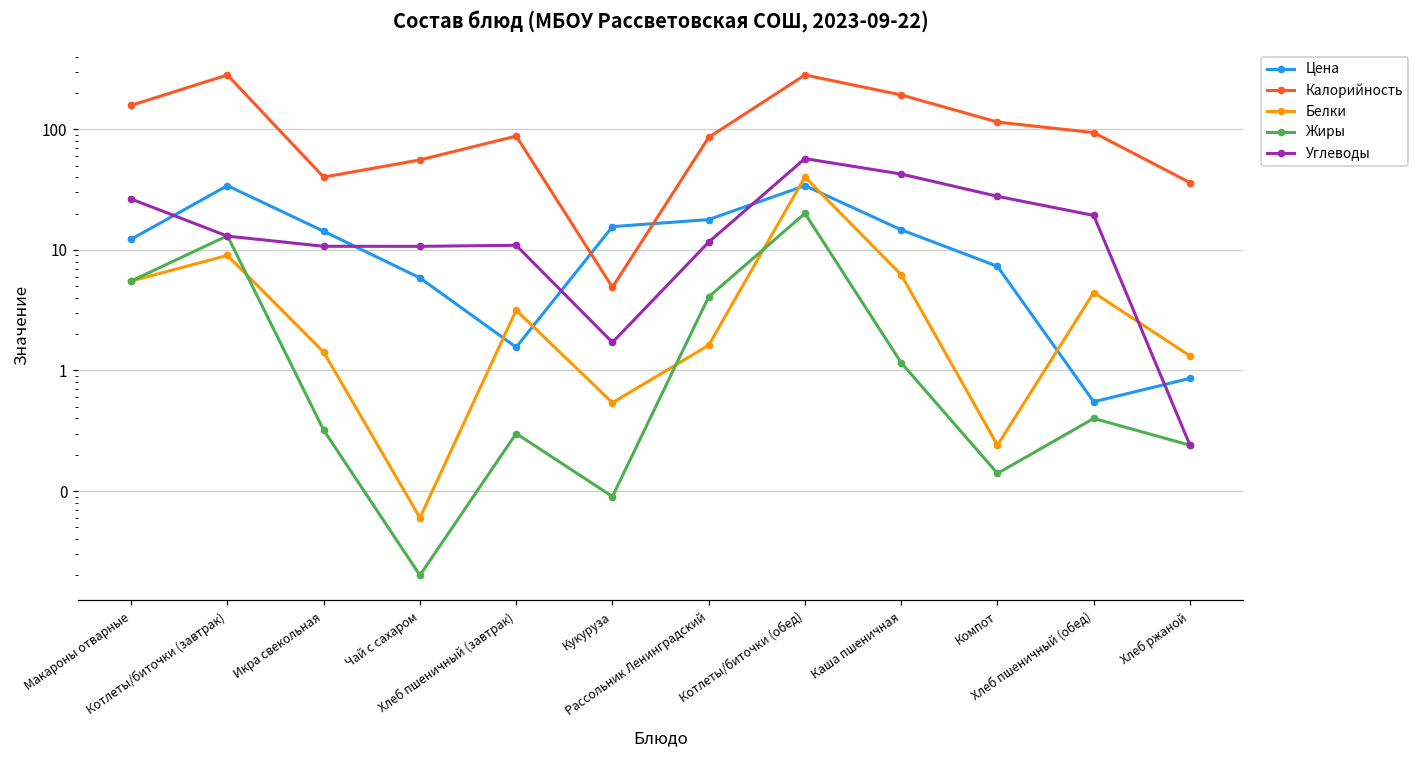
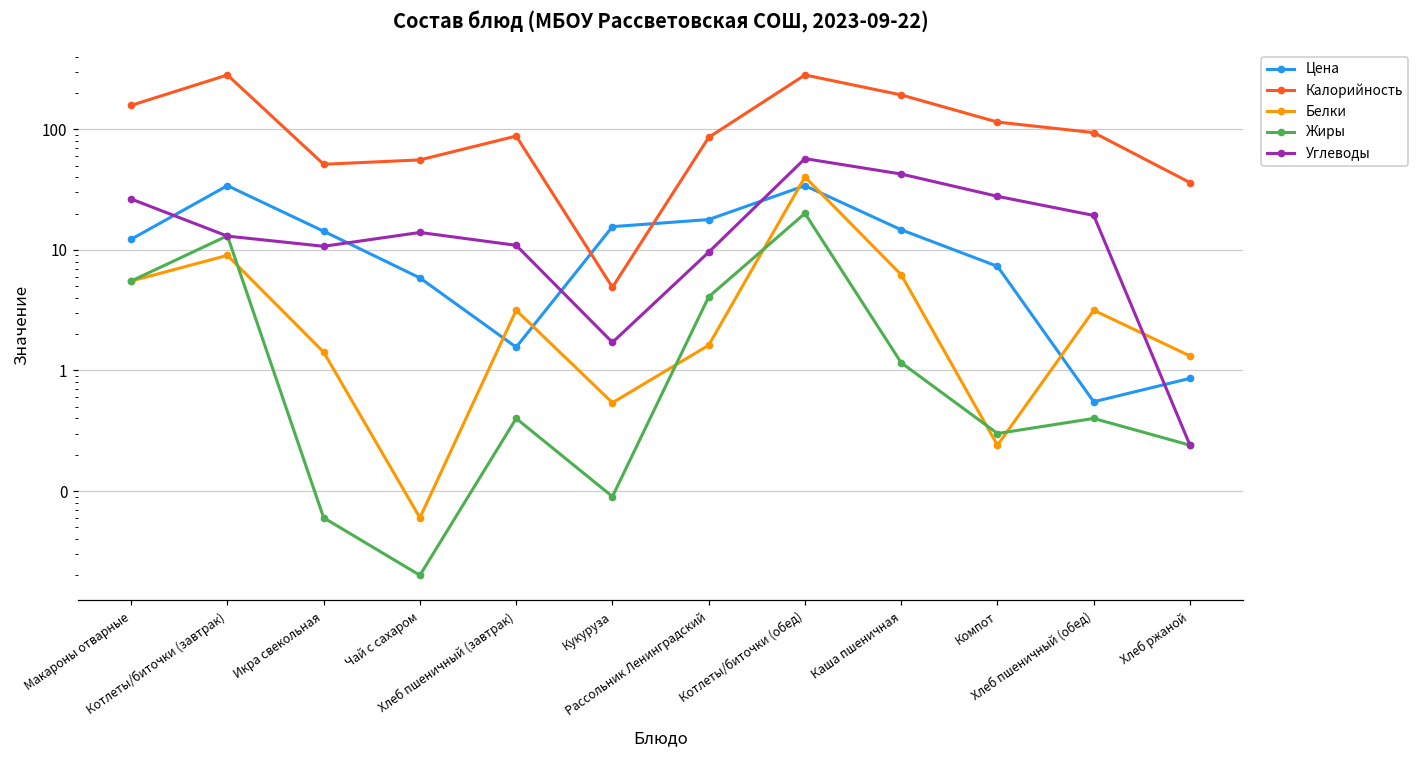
Калорийность, Икра свекольная: 40 -> 50
Жиры, Икра свекольная: 0.32 -> 0.06
Углеводы, Чай с сахаром: 11 -> 14
Жиры, Хлеб пшеничный (завтрак): 0.3 -> 0.4
Углеводы, Рассольник Ленинградский: 12 -> 10
Жиры, Компот: 0.14 -> 0.30
Белки, Хлеб пшеничный (обед): 4.4 -> 3.2
